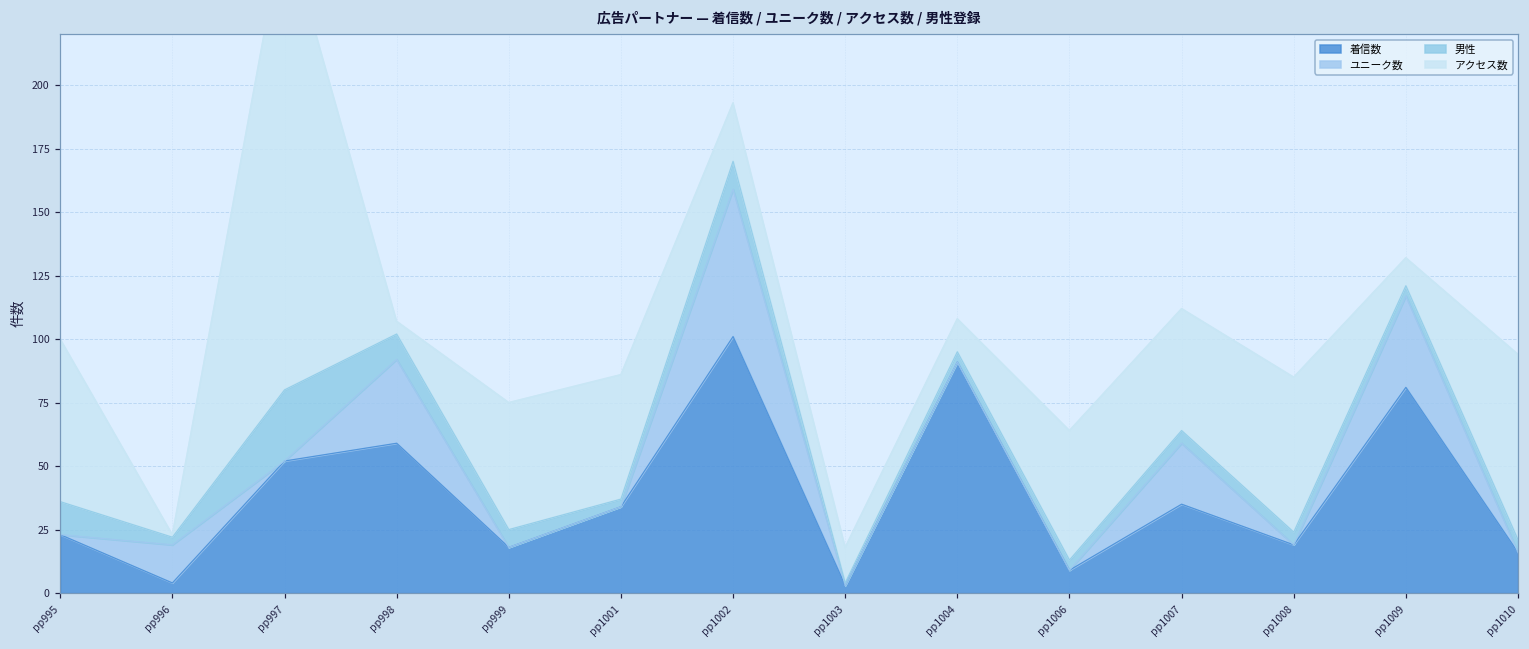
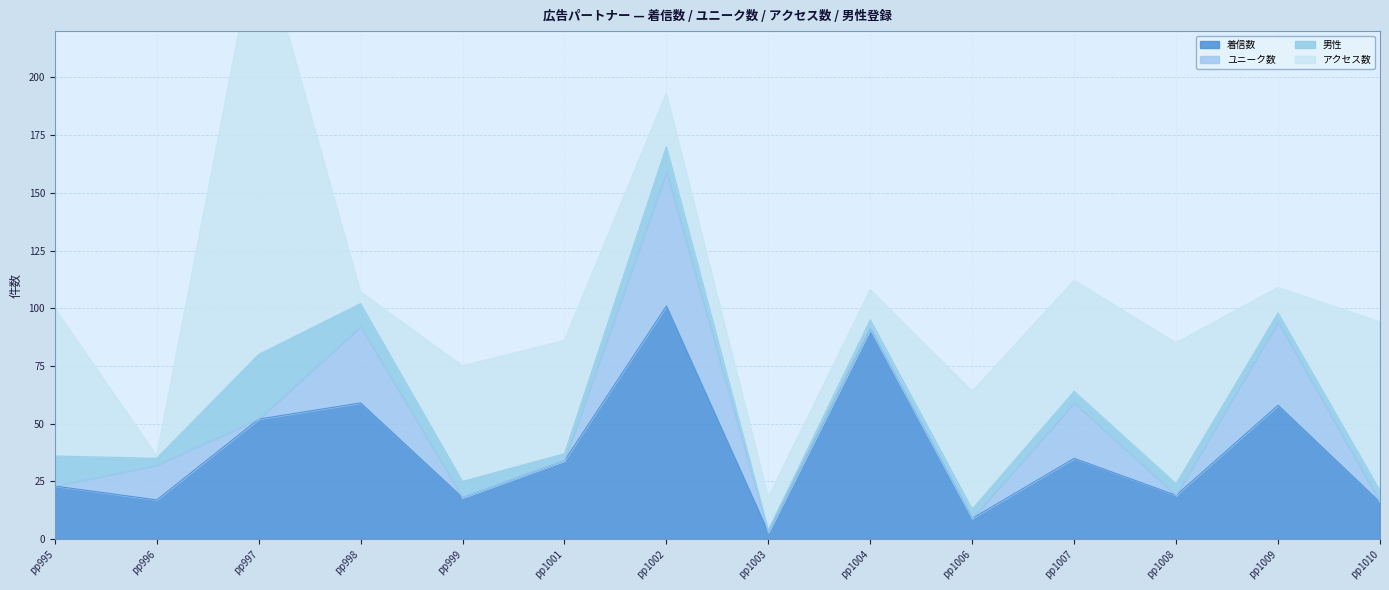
着信数, pp996: 4 -> 17
着信数, pp1009: 81 -> 58
